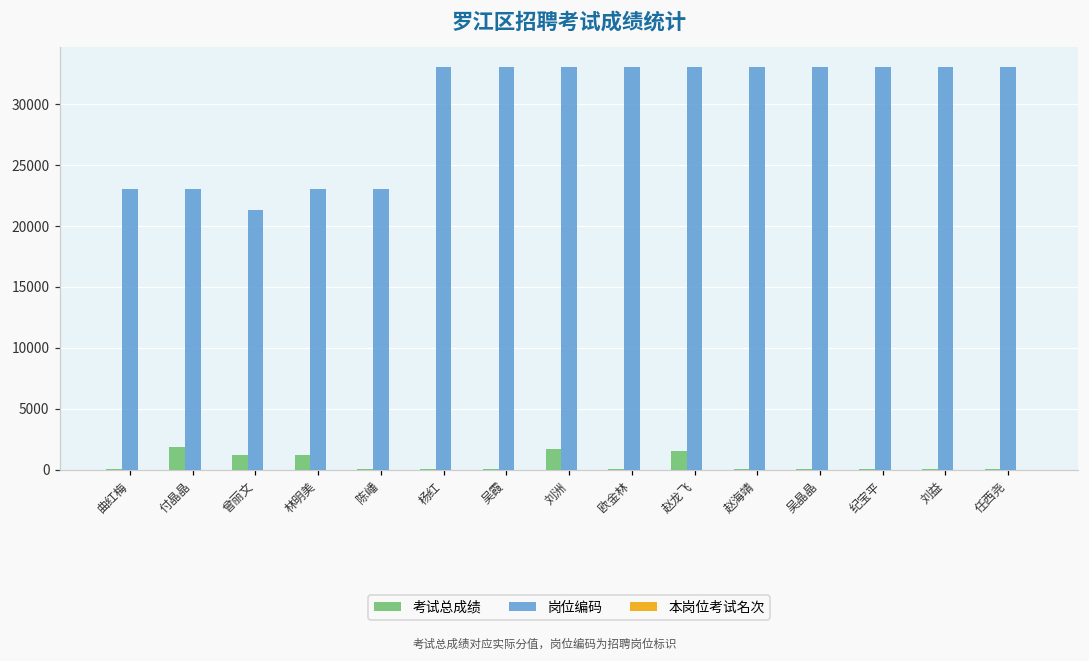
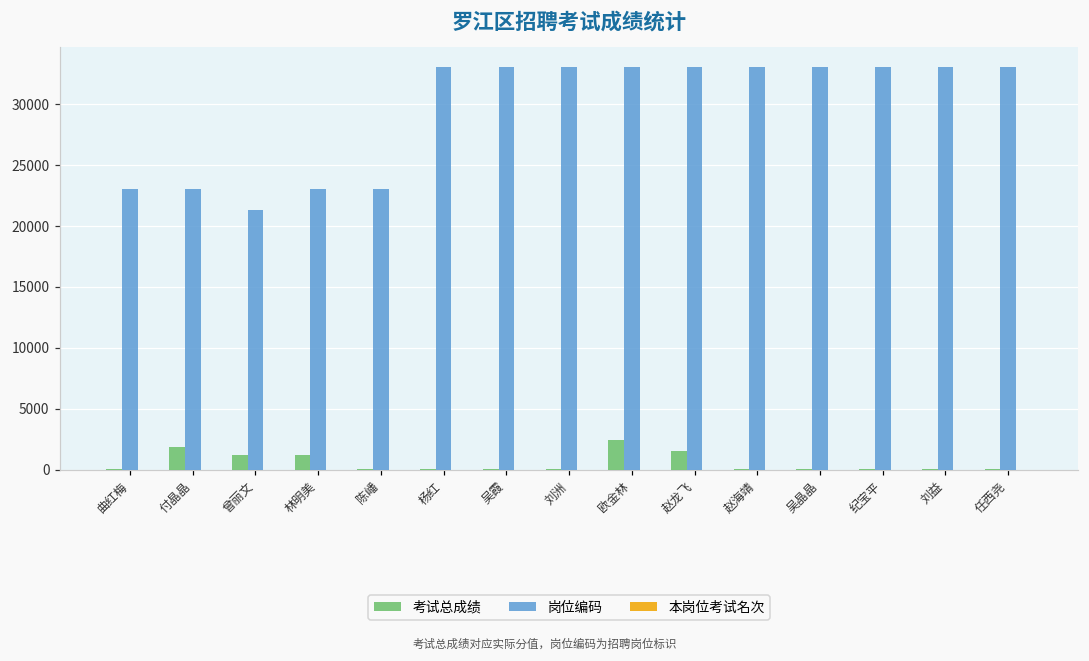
考试总成绩, 刘洲: 1700 -> 100
考试总成绩, 欧金林: 100 -> 2400
